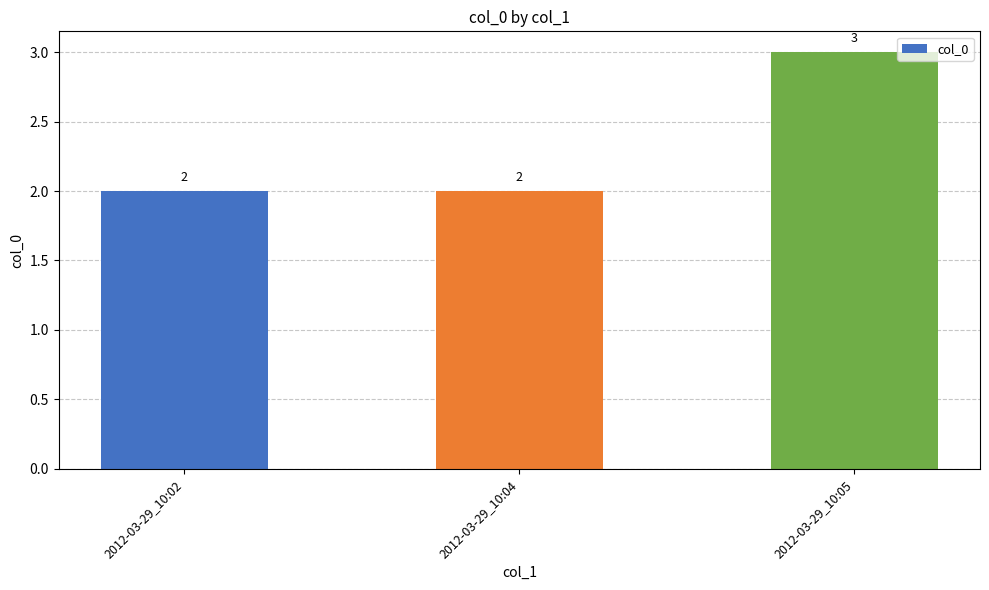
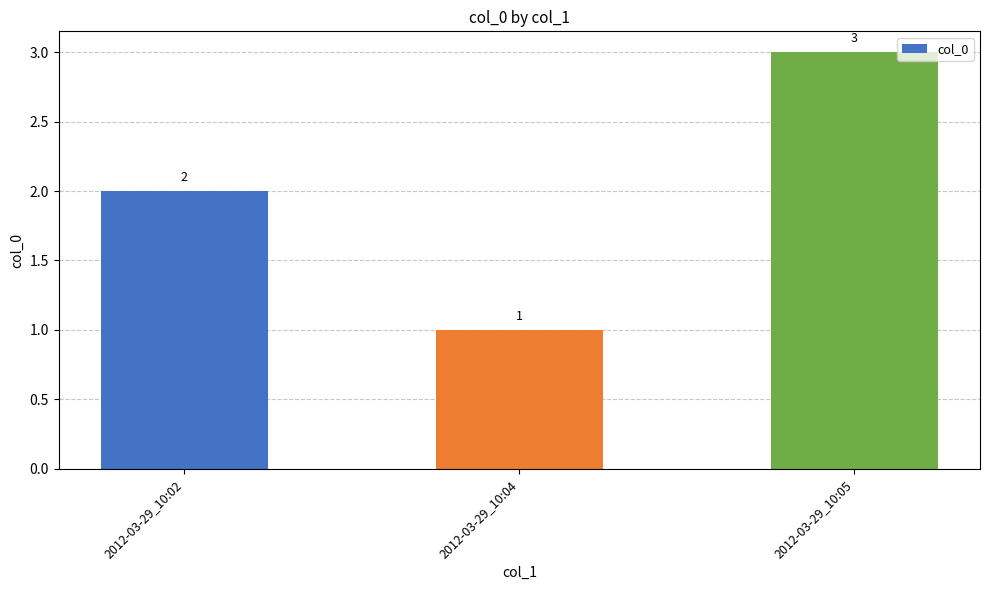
2012-03-29_10:04: 2 -> 1
